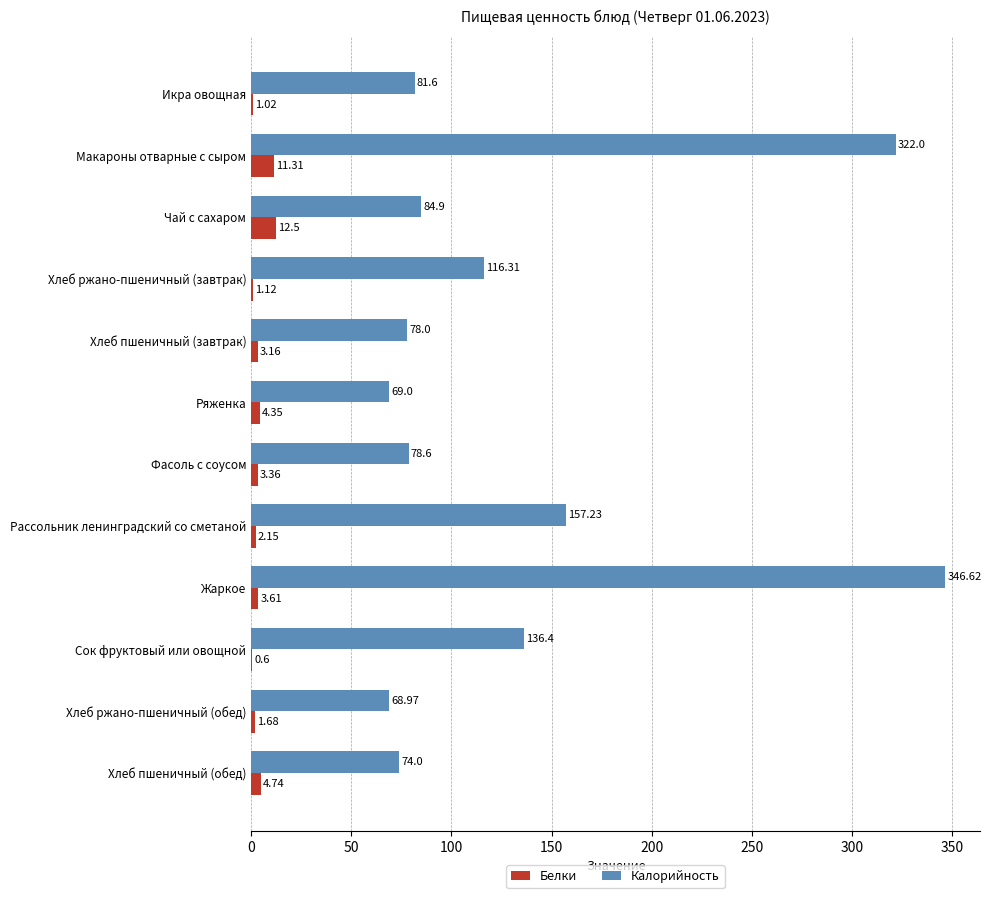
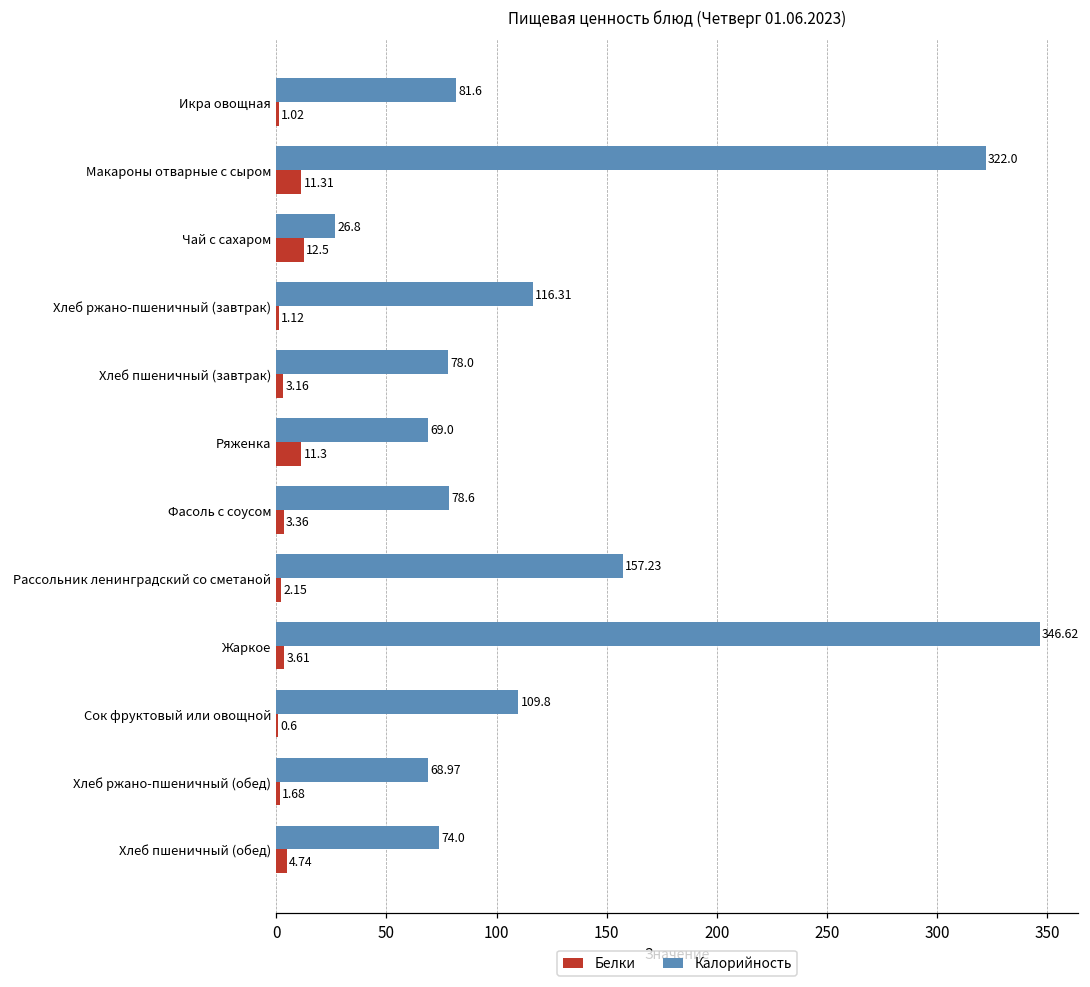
Калорийность, Чай с сахаром: 84.9 -> 26.8
Белки, Ряженка: 4.35 -> 11.3
Калорийность, Сок фруктовый или овощной: 136.4 -> 109.8
